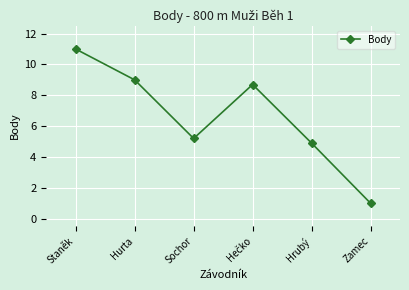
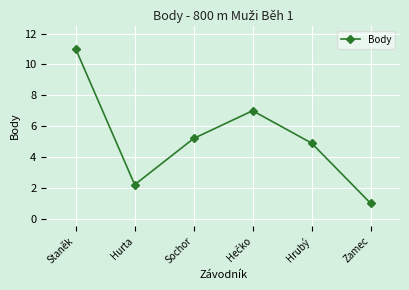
Hurta: 9.0 -> 2.2
Hečko: 8.7 -> 7.0
